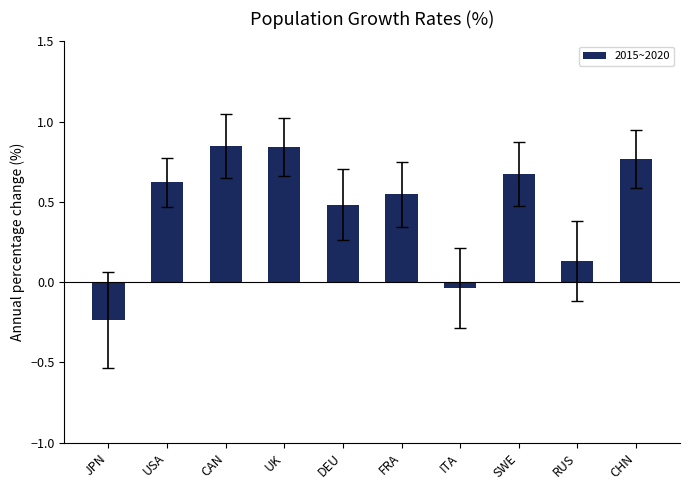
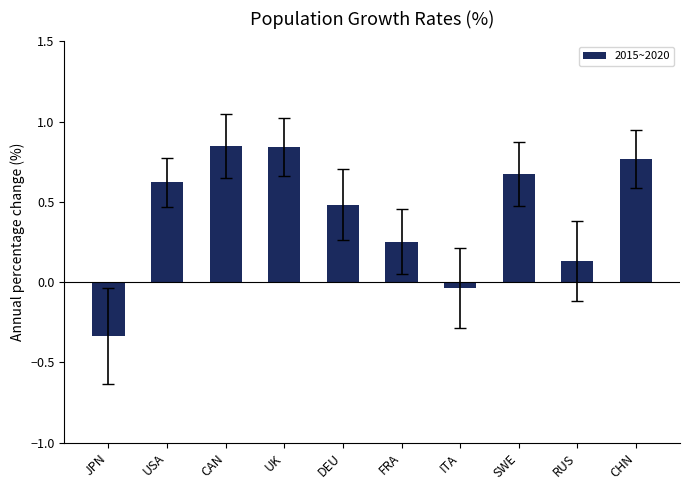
2015~2020, JPN: -0.24 -> -0.34
2015~2020, FRA: 0.55 -> 0.25
